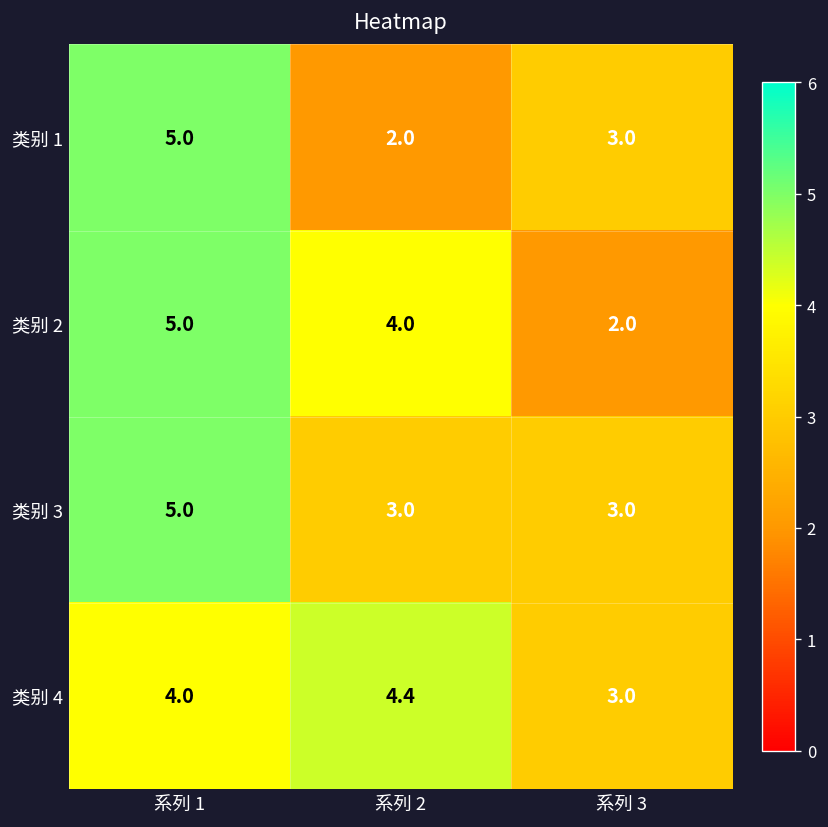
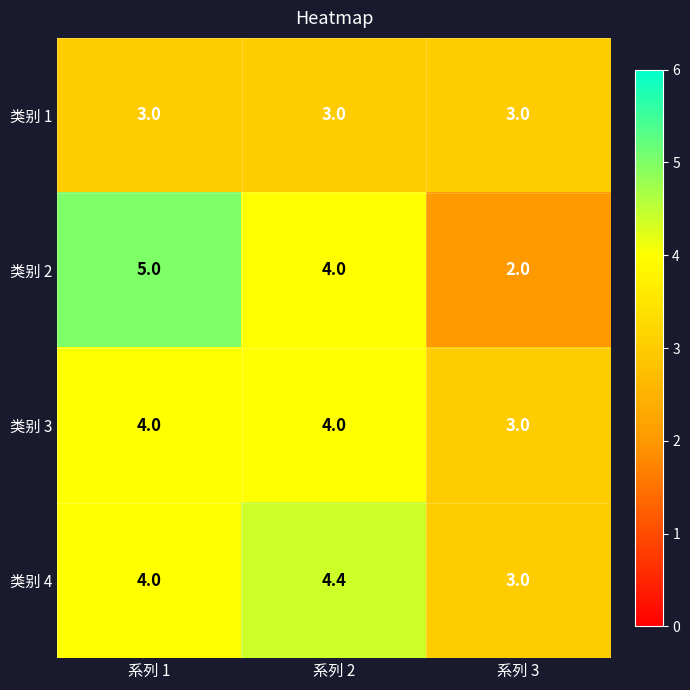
类别 1, 系列 1: 5.0 -> 3.0
类别 1, 系列 2: 2.0 -> 3.0
类别 3, 系列 1: 5.0 -> 4.0
类别 3, 系列 2: 3.0 -> 4.0
